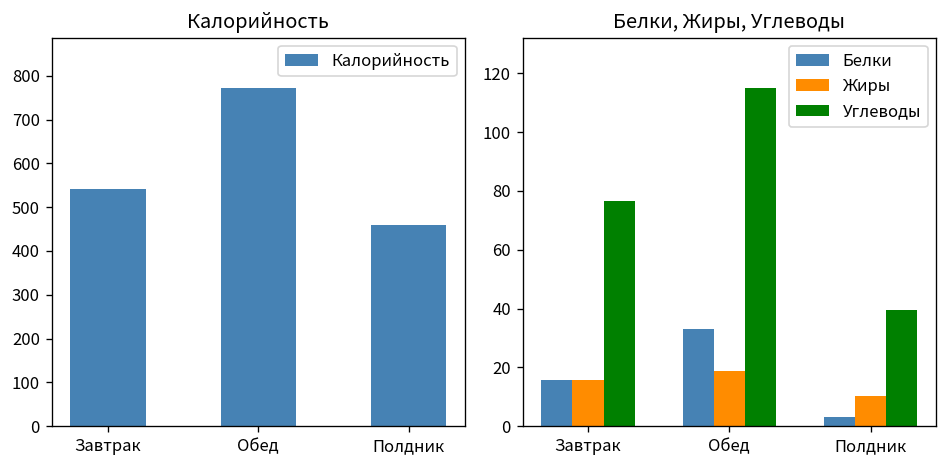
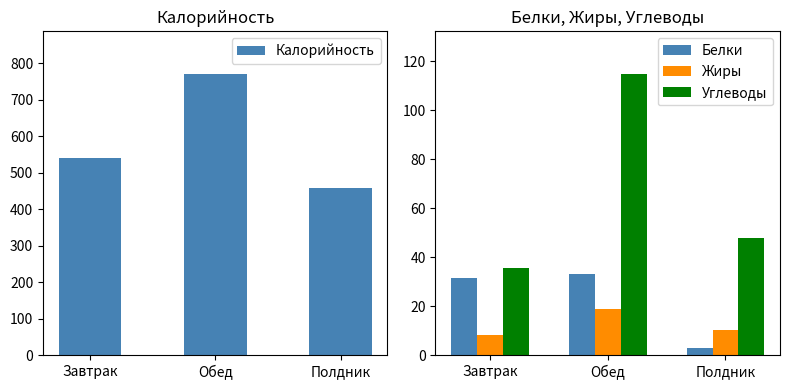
Белки, Жиры, Углеводы, Белки, Завтрак: 16 -> 31
Белки, Жиры, Углеводы, Жиры, Завтрак: 16 -> 8
Белки, Жиры, Углеводы, Углеводы, Завтрак: 76 -> 36
Белки, Жиры, Углеводы, Углеводы, Полдник: 39 -> 48
